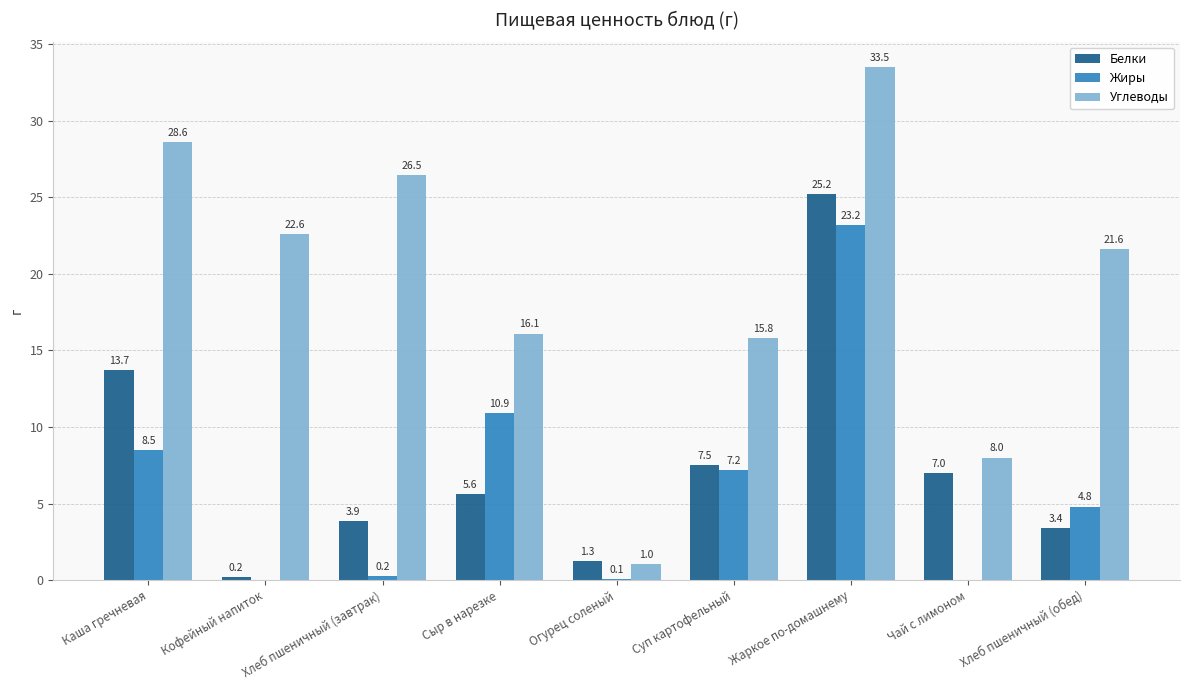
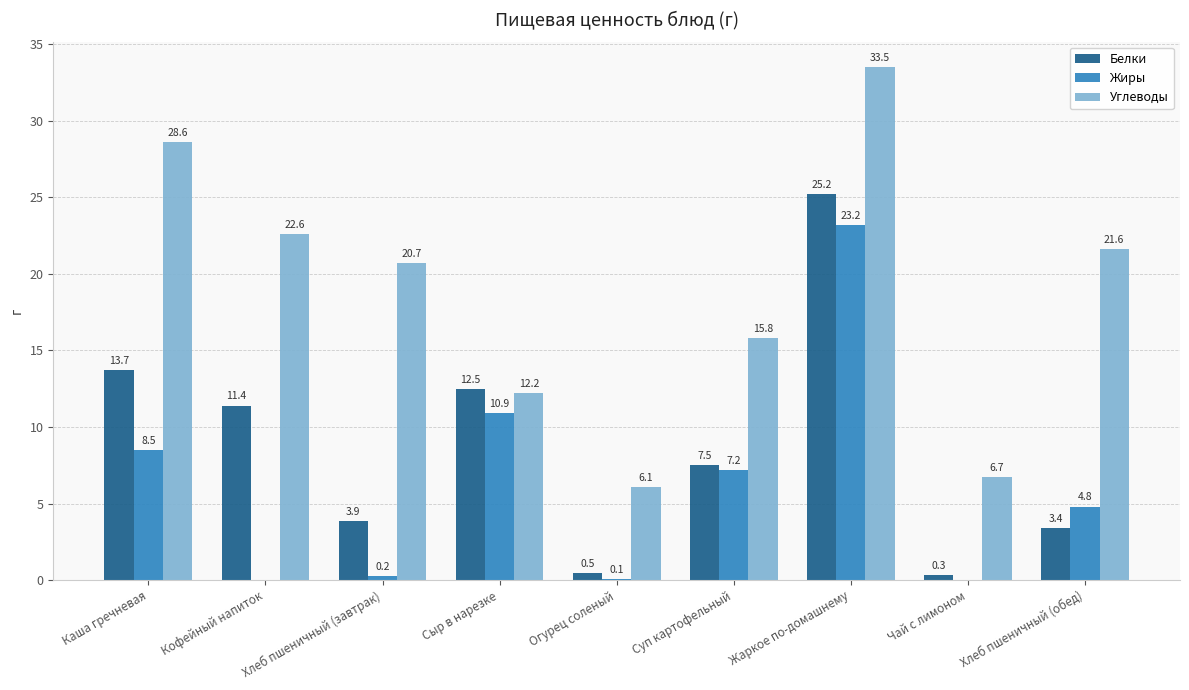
Белки, Кофейный напиток: 0.2 -> 11.4
Углеводы, Хлеб пшеничный (завтрак): 26.5 -> 20.7
Белки, Сыр в нарезке: 5.6 -> 12.5
Углеводы, Сыр в нарезке: 16.1 -> 12.2
Белки, Огурец соленый: 1.3 -> 0.5
Углеводы, Огурец соленый: 1.0 -> 6.1
Белки, Чай с лимоном: 7.0 -> 0.3
Углеводы, Чай с лимоном: 8.0 -> 6.7
